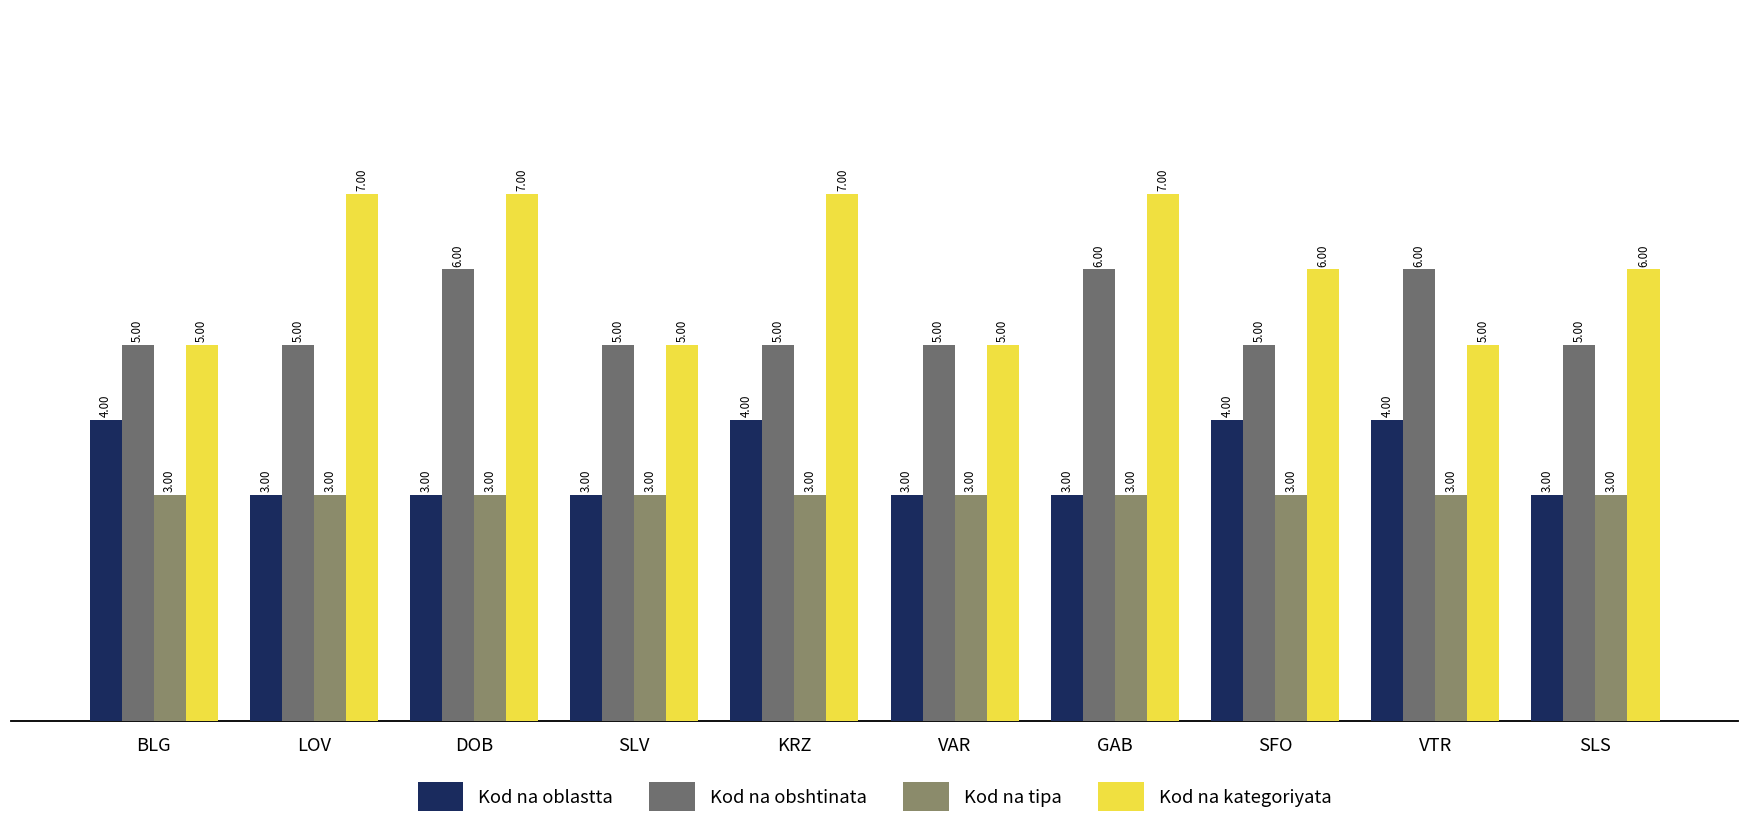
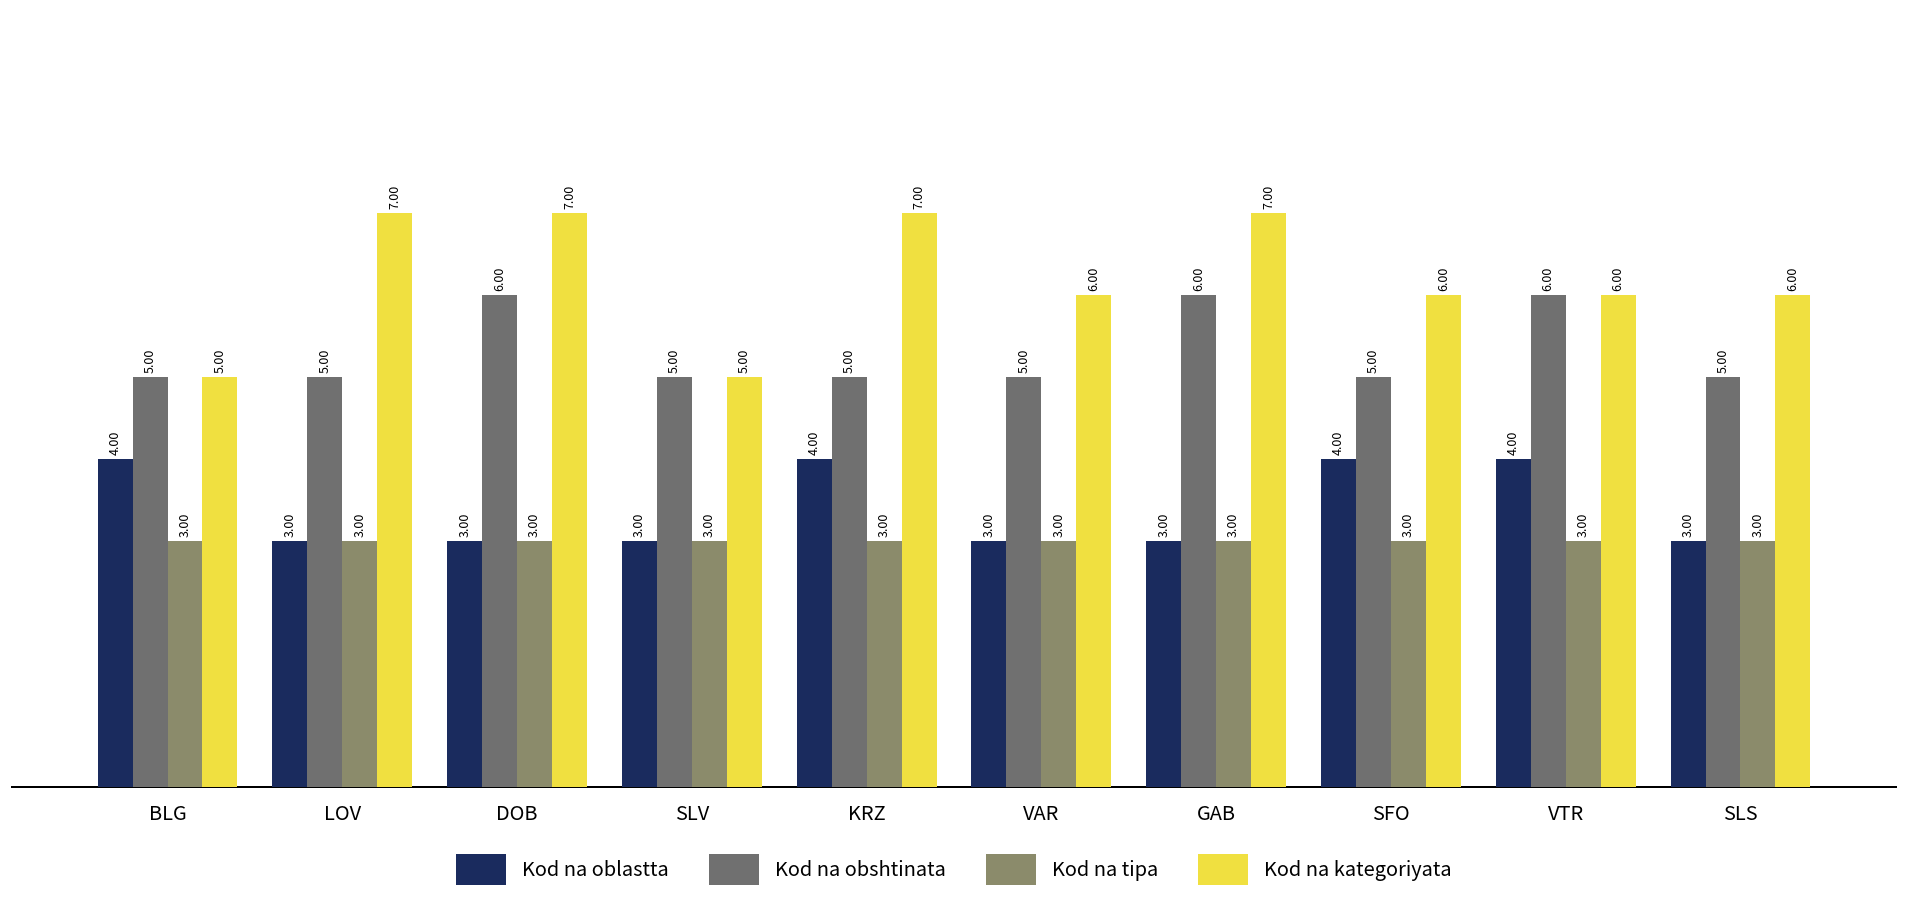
Kod na kategoriyata, VAR: 5.00 -> 6.00
Kod na kategoriyata, VTR: 5.00 -> 6.00
